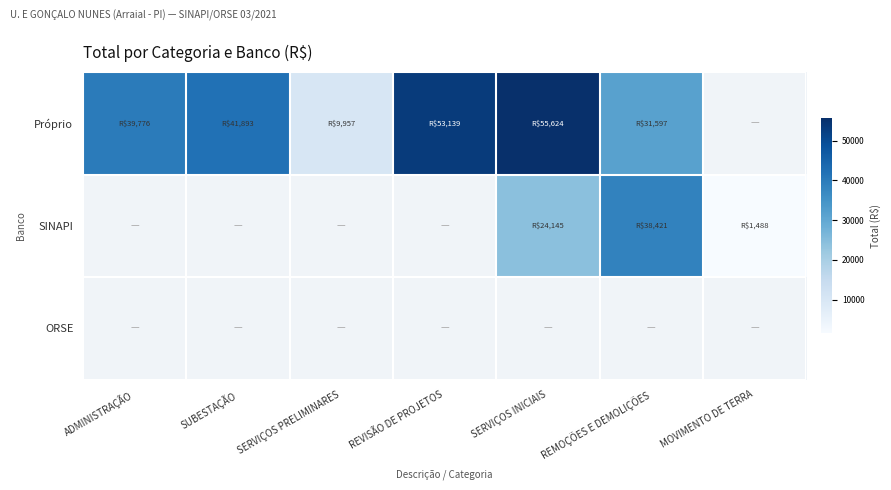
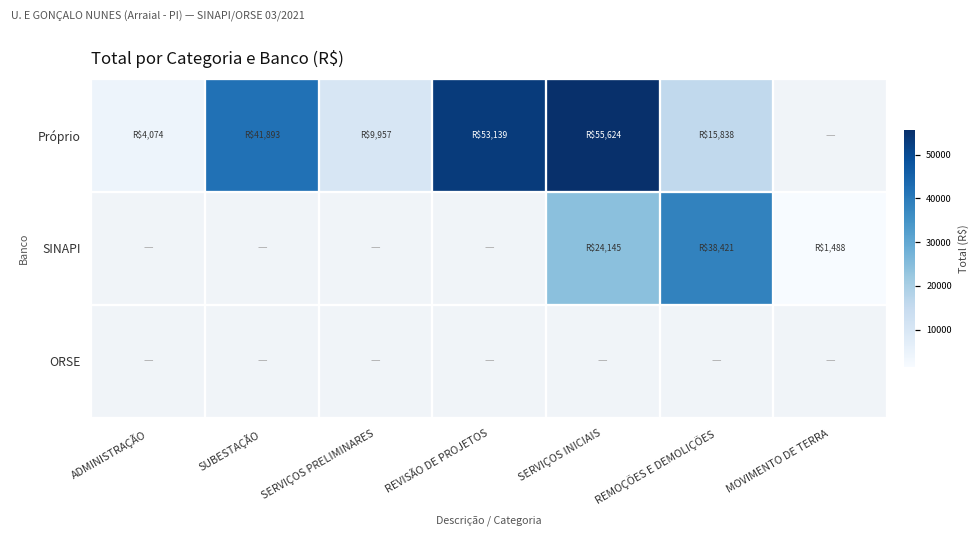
Próprio, ADMINISTRAÇÃO: $39,776 -> $4,074
Próprio, REMOÇÕES E DEMOLIÇÕES: $31,597 -> $15,838
